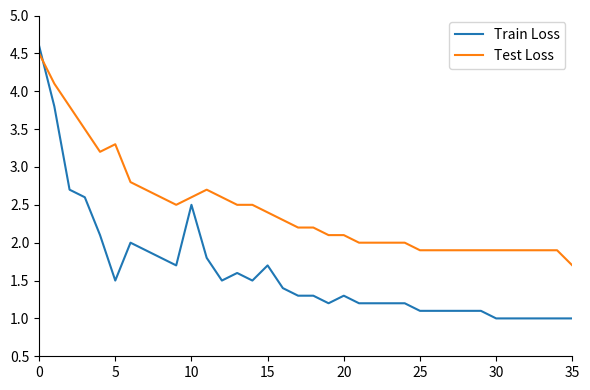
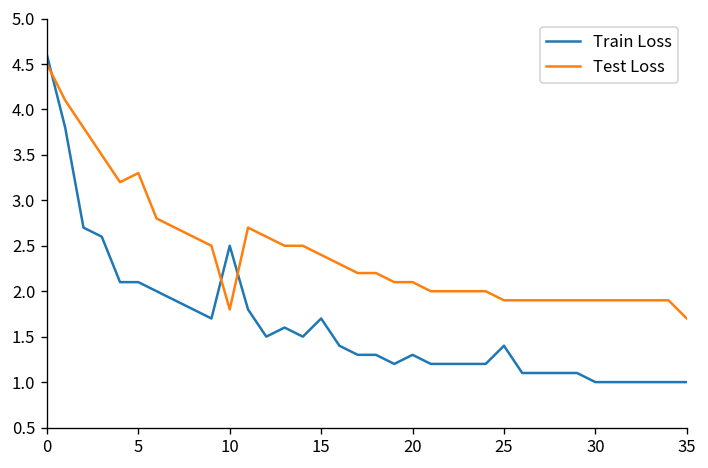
Train Loss, 5: 1.5 -> 2.1
Test Loss, 10: 2.6 -> 1.8
Train Loss, 25: 1.1 -> 1.4
